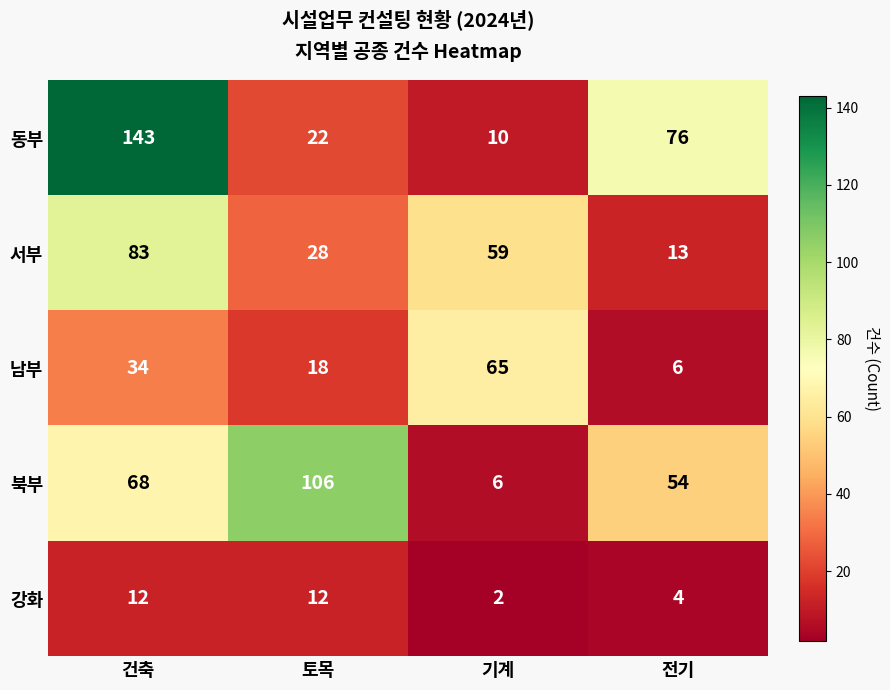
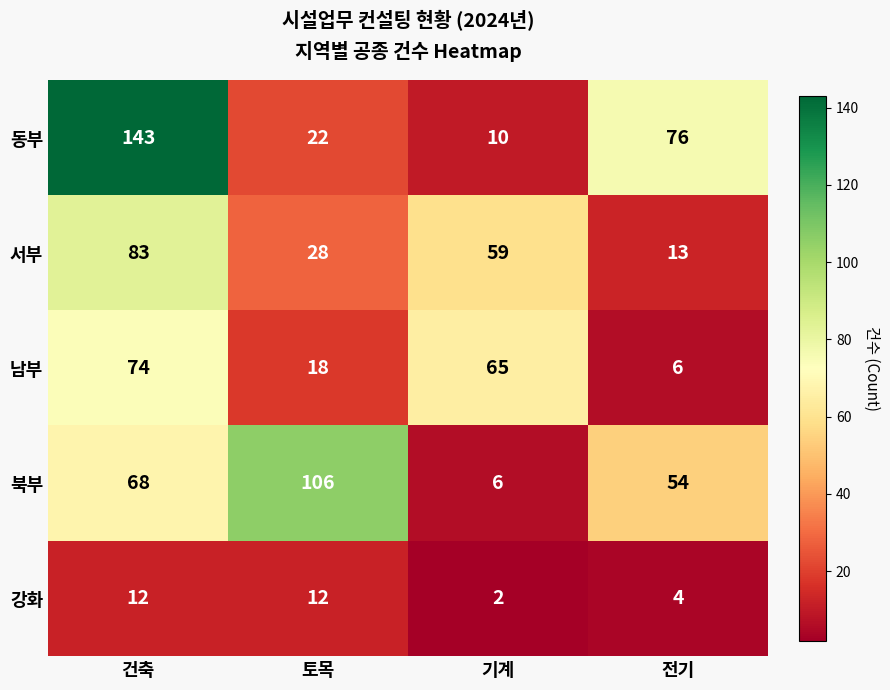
남부, 건축: 34 -> 74
